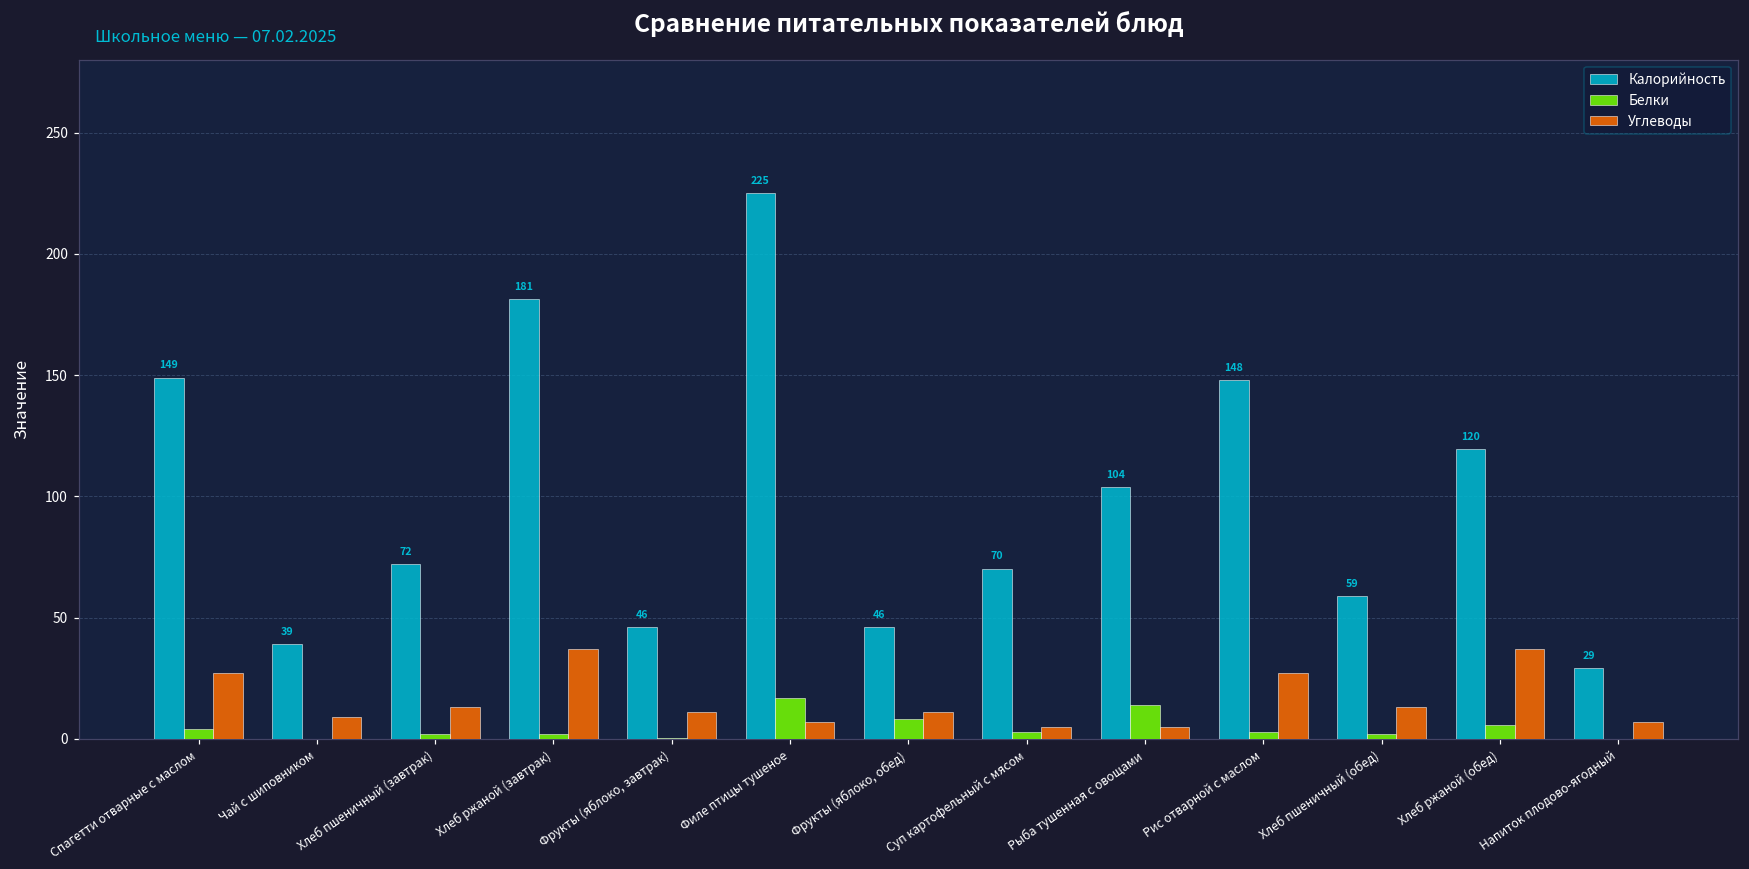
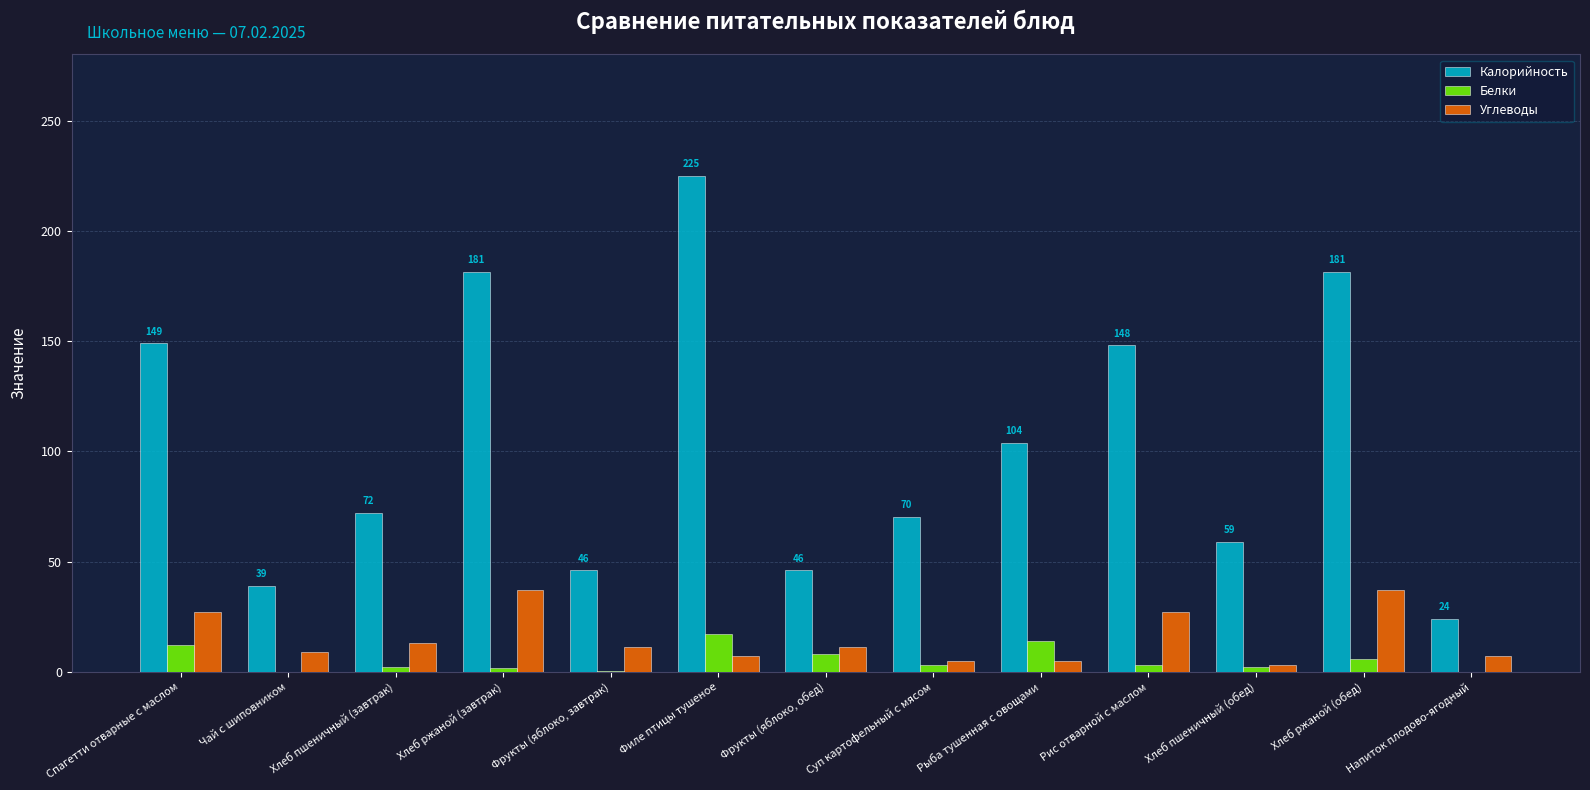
Белки, Спагетти отварные с маслом: 4 -> 12
Углеводы, Хлеб пшеничный (обед): 13 -> 3
Калорийность, Хлеб ржаной (обед): 120 -> 181
Калорийность, Напиток плодово-ягодный: 29 -> 24
